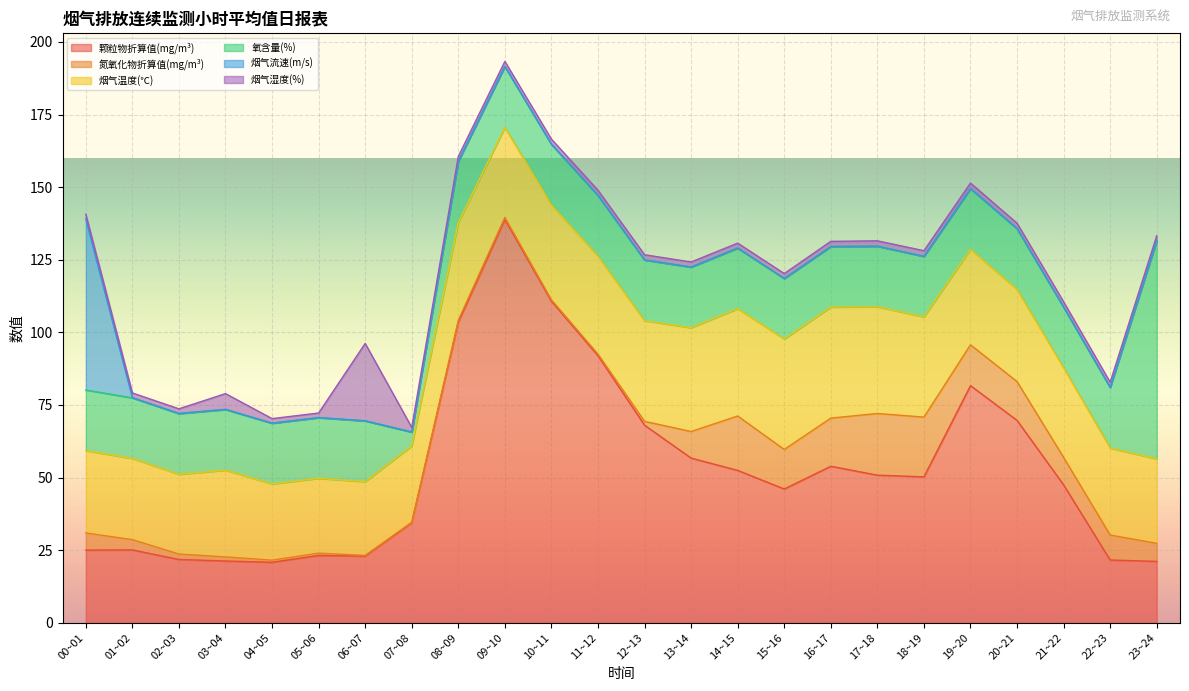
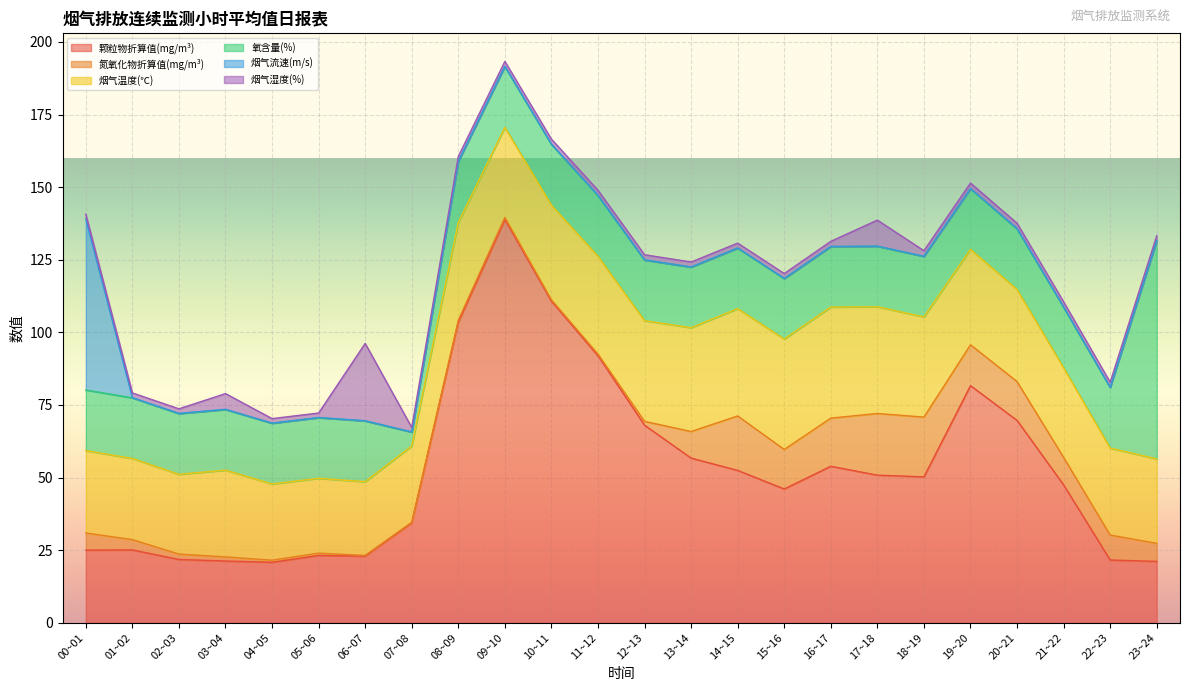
烟气湿度(%), 17~18: 2 -> 9
